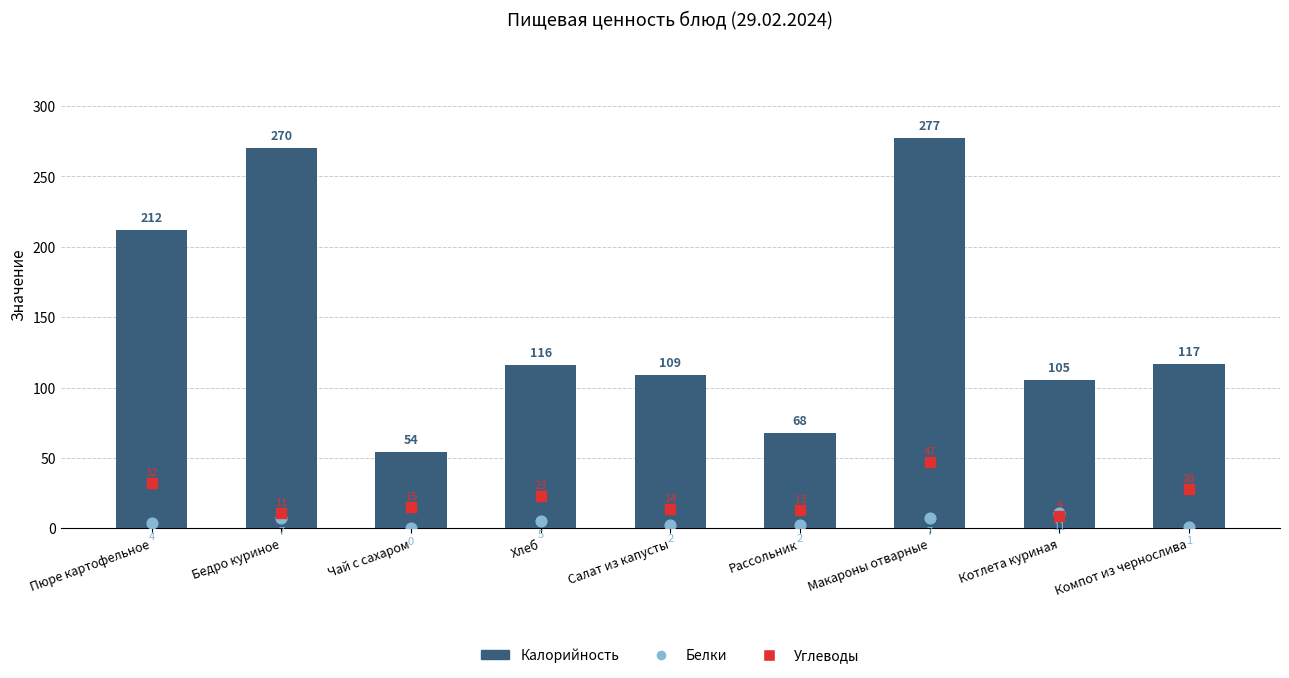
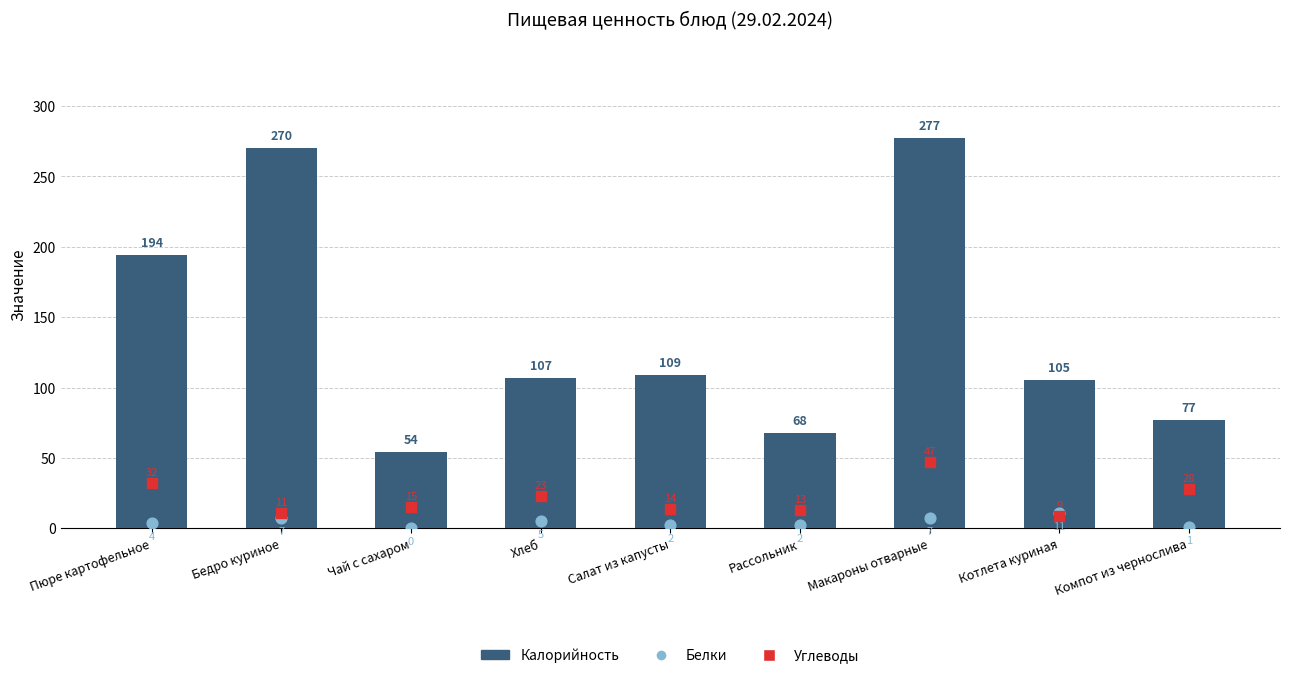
Калорийность, Пюре картофельное: 212 -> 194
Калорийность, Хлеб: 116 -> 107
Калорийность, Компот из чернослива: 117 -> 77
